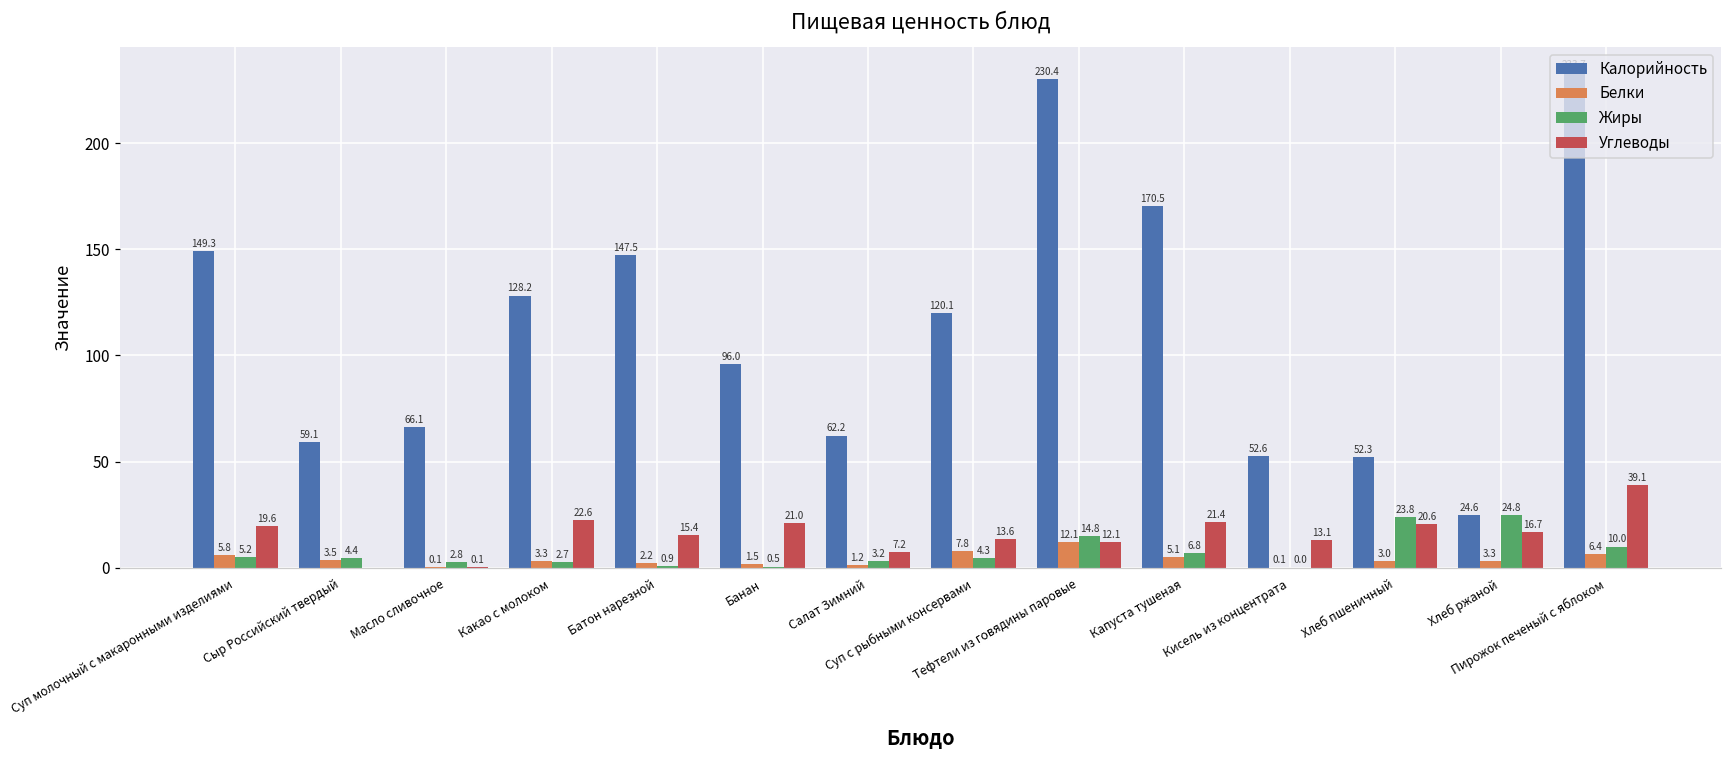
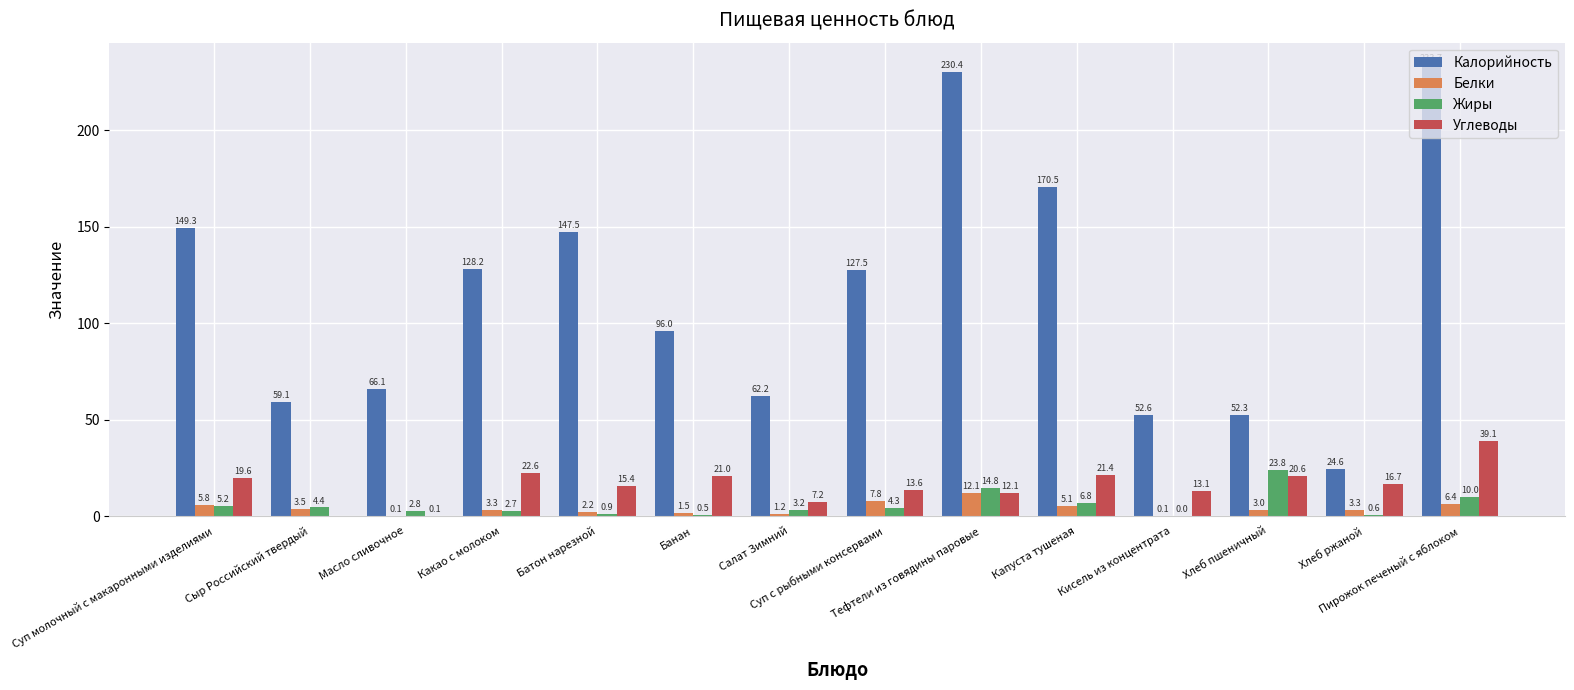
Калорийность, Суп с рыбными консервами: 120.1 -> 127.5
Жиры, Хлеб ржаной: 24.8 -> 0.6
